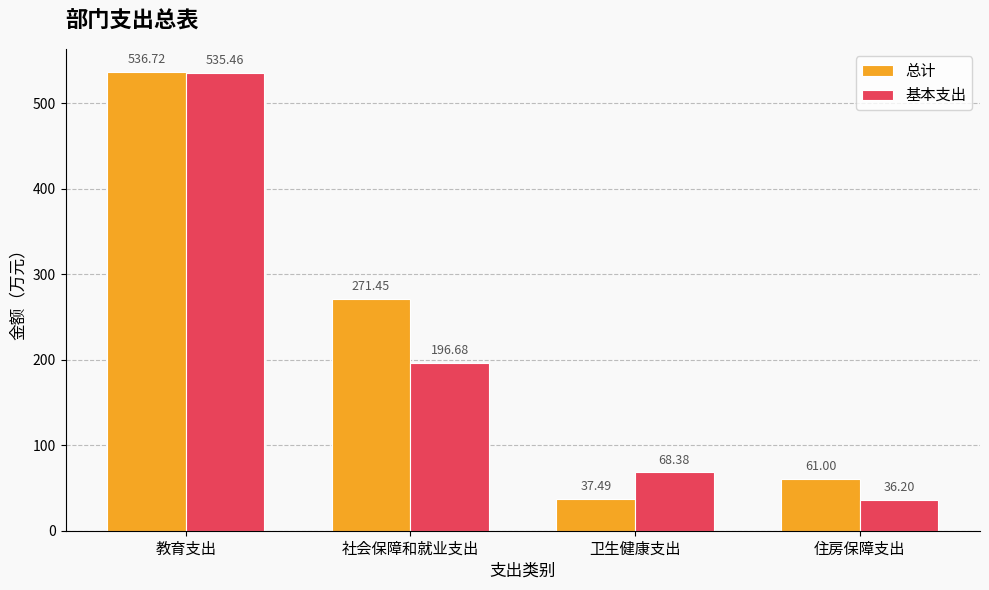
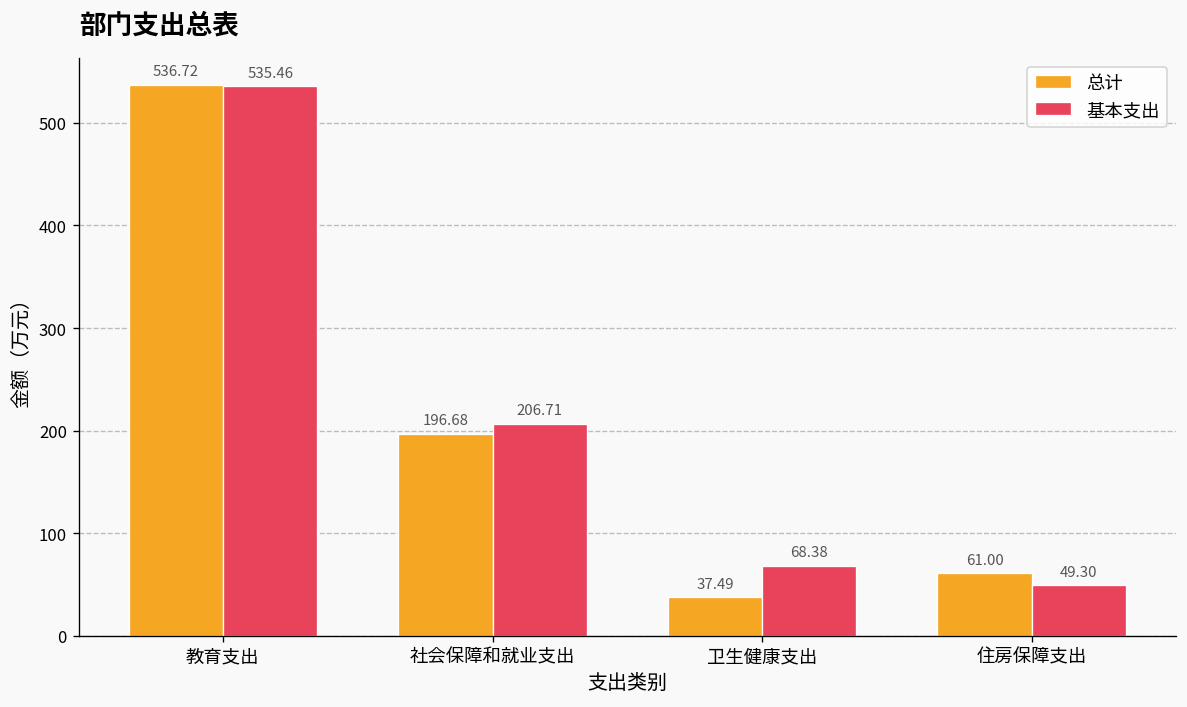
总计, 社会保障和就业支出: 271.45 -> 196.68
基本支出, 社会保障和就业支出: 196.68 -> 206.71
基本支出, 住房保障支出: 36.20 -> 49.30
